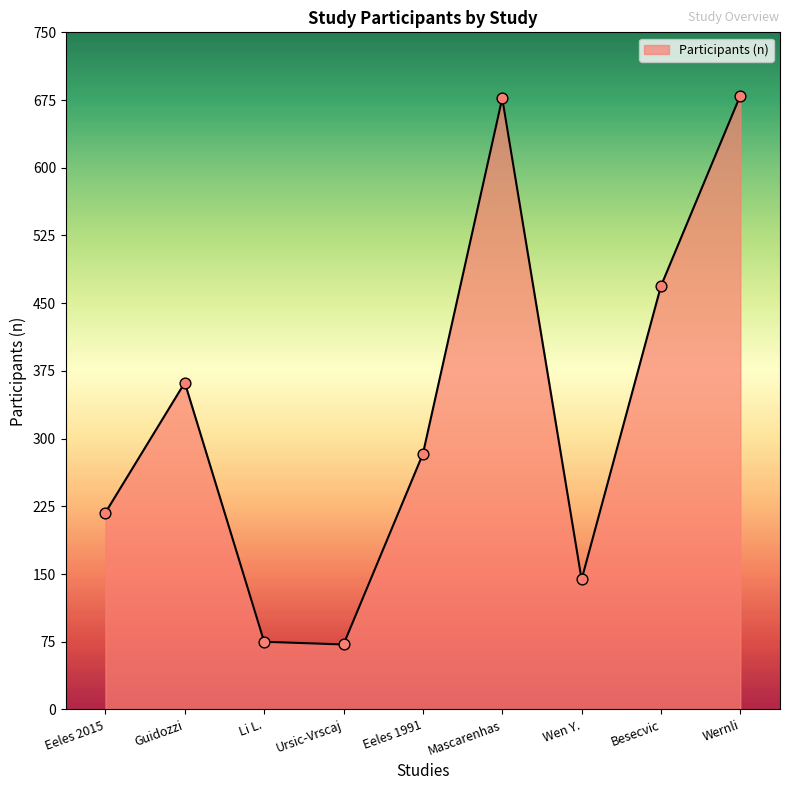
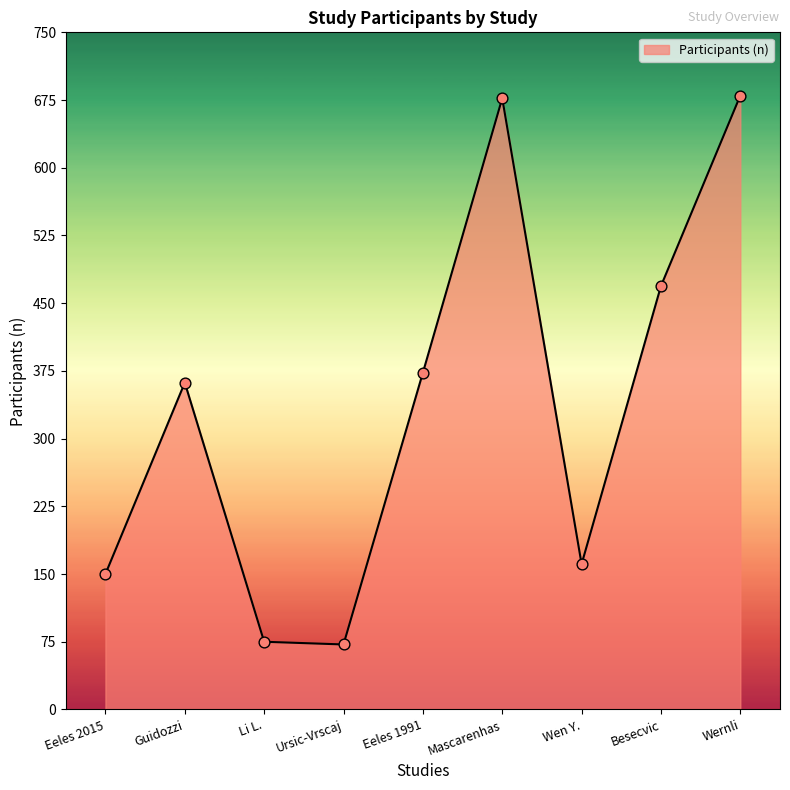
Eeles 2015: 220 -> 150
Eeles 1991: 280 -> 370
Wen Y.: 140 -> 160
